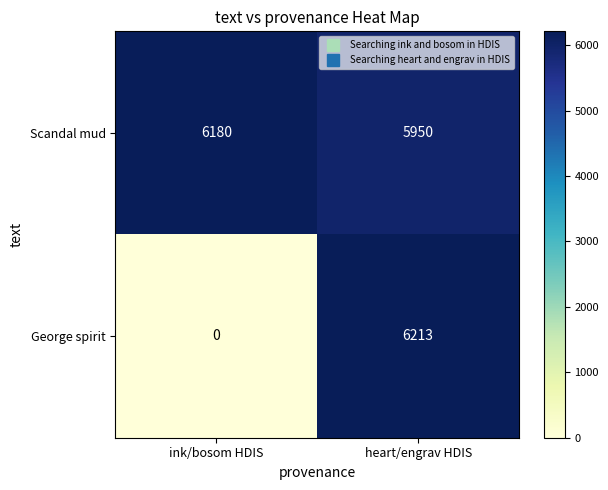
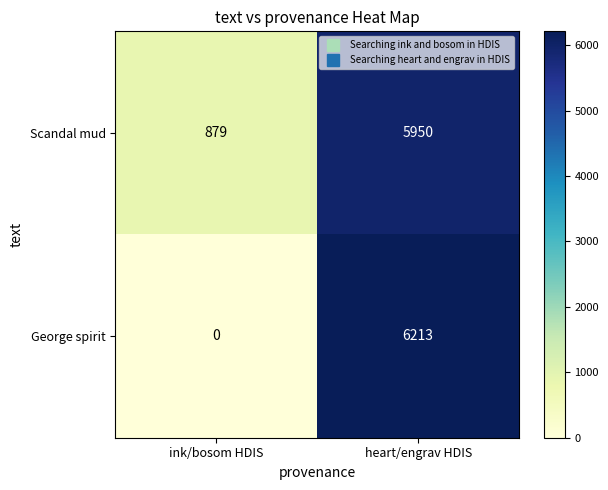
Scandal mud, ink/bosom HDIS: 6180 -> 879
